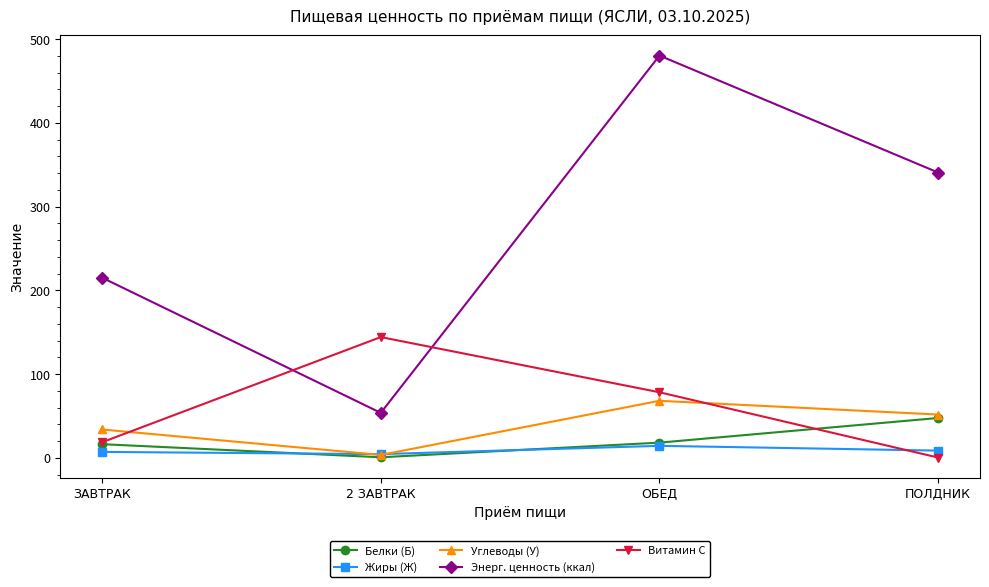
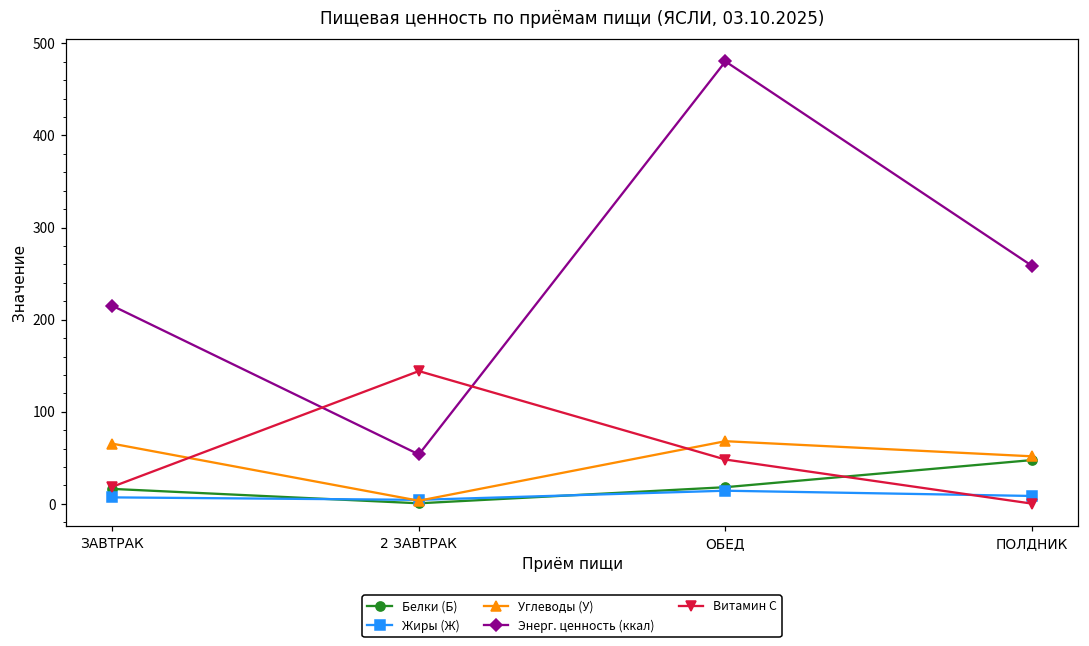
Углеводы (У), ЗАВТРАК: 30 -> 70
Витамин С, ОБЕД: 80 -> 50
Энерг. ценность (ккал), ПОЛДНИК: 340 -> 260
